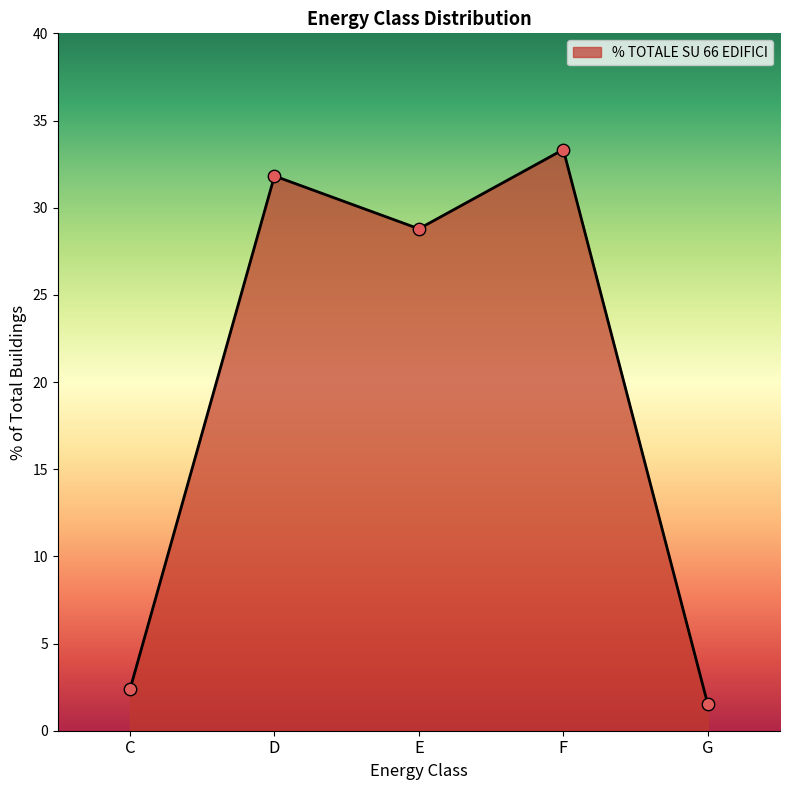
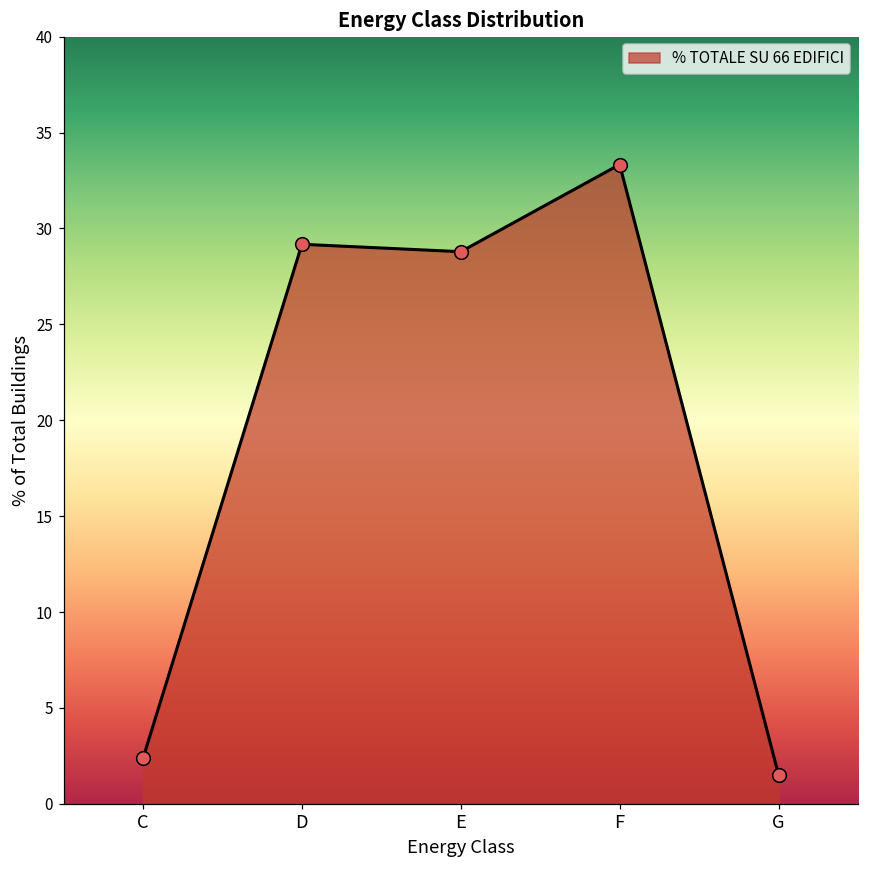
D: 31.8 -> 29.2
